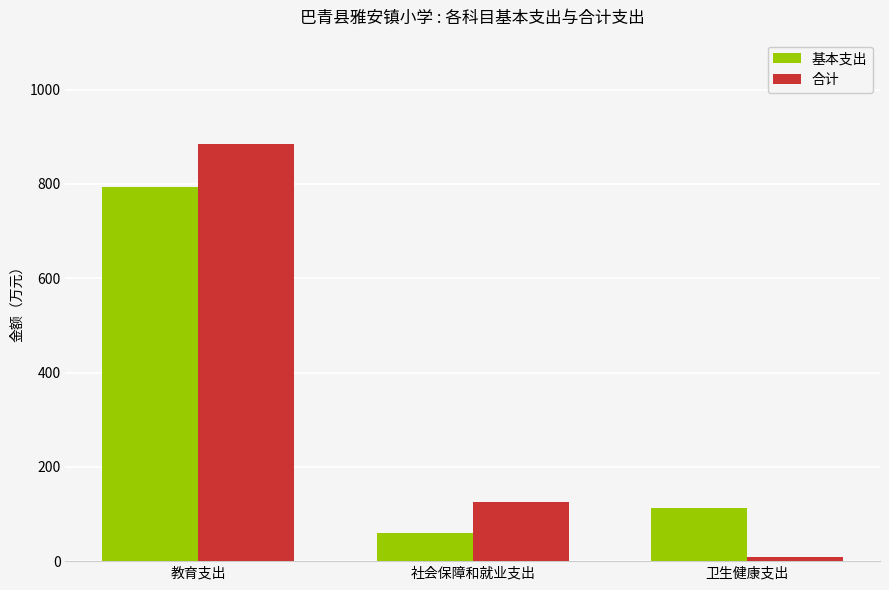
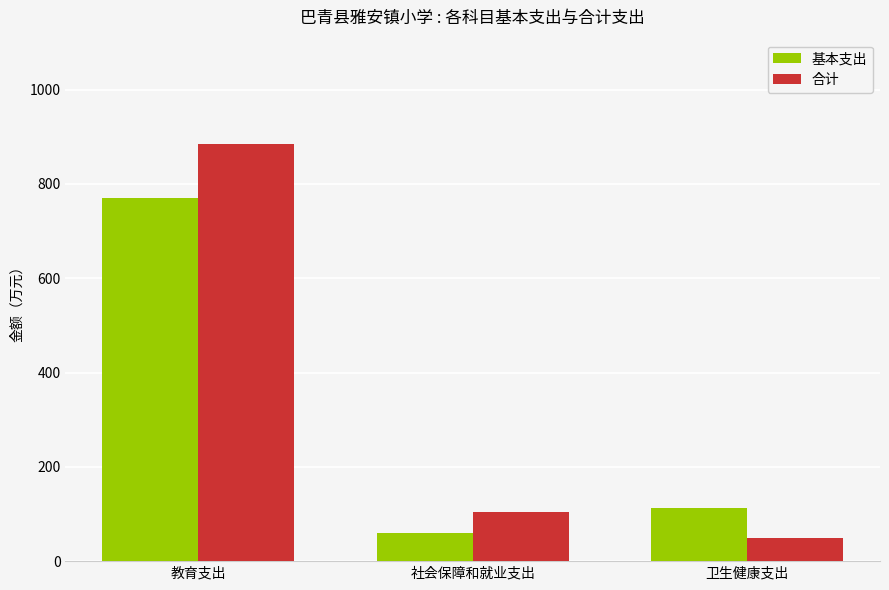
基本支出, 教育支出: 790 -> 770
合计, 社会保障和就业支出: 120 -> 100
合计, 卫生健康支出: 10 -> 50
